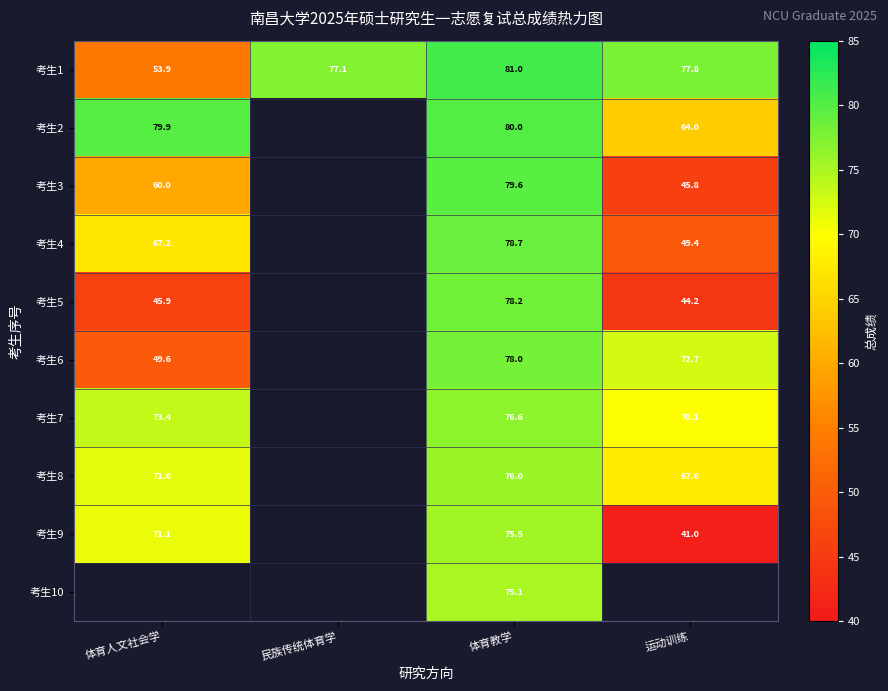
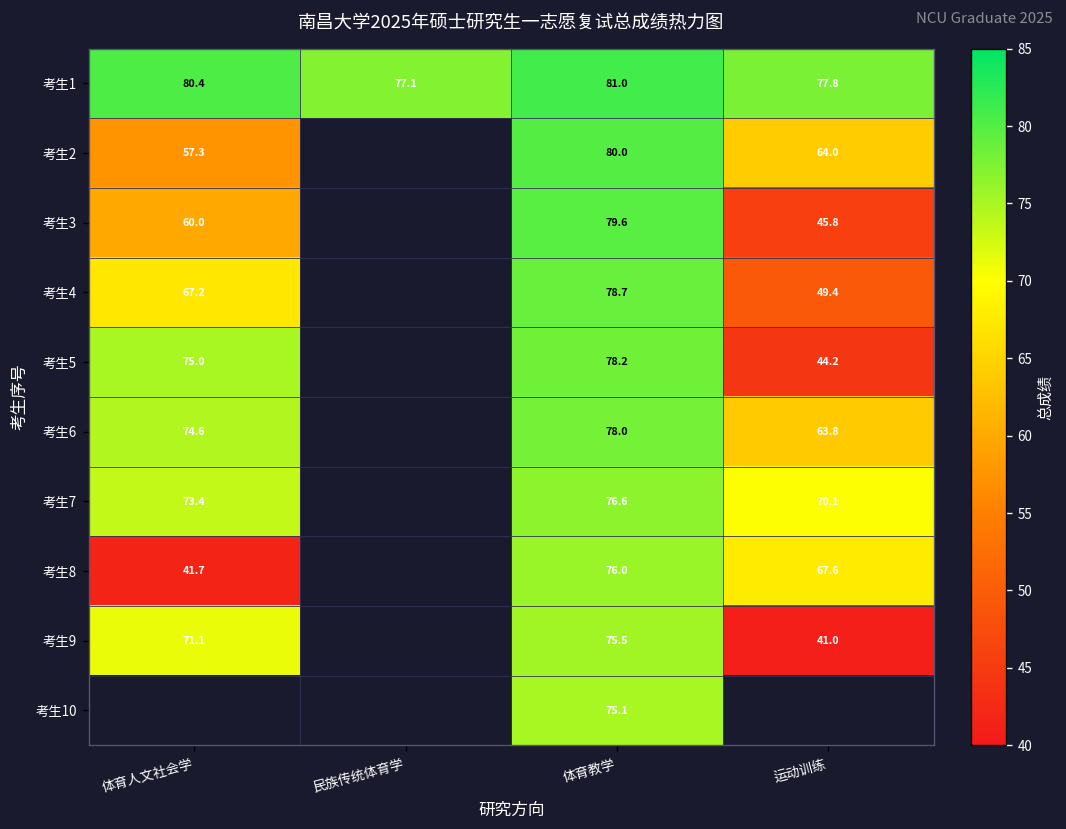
考生1, 体育人文社会学: 53.9 -> 80.4
考生2, 体育人文社会学: 79.9 -> 57.3
考生5, 体育人文社会学: 45.9 -> 75.0
考生6, 体育人文社会学: 49.6 -> 74.6
考生6, 运动训练: 72.7 -> 63.8
考生8, 体育人文社会学: 71.6 -> 41.7
